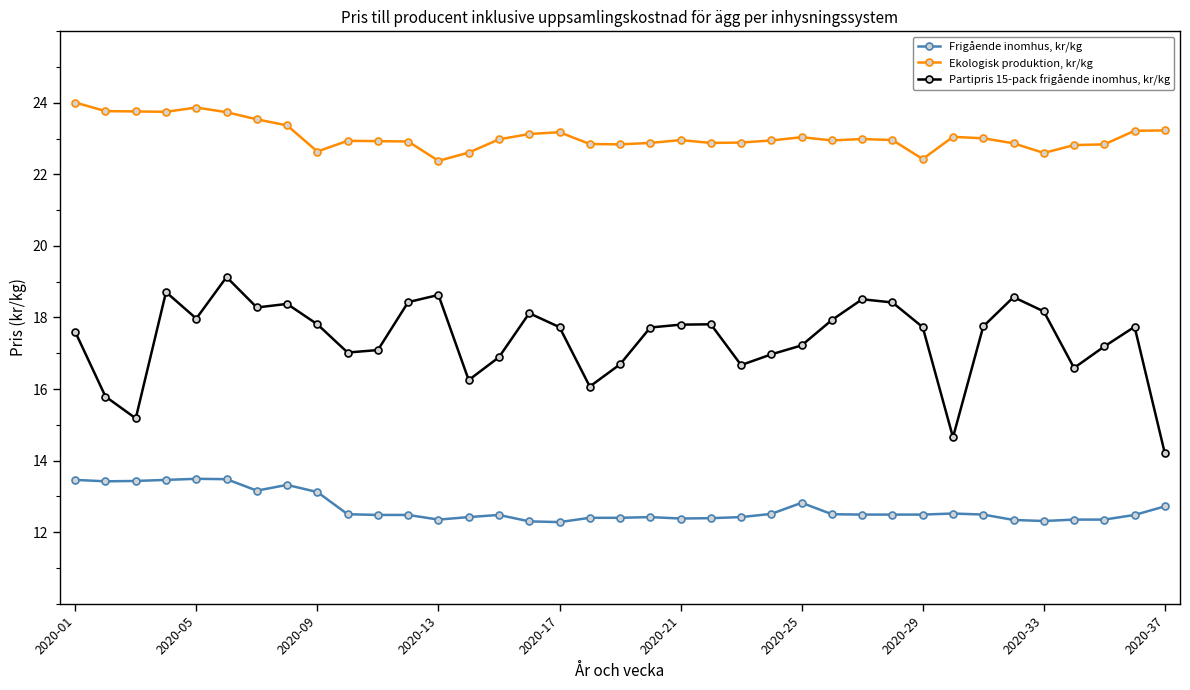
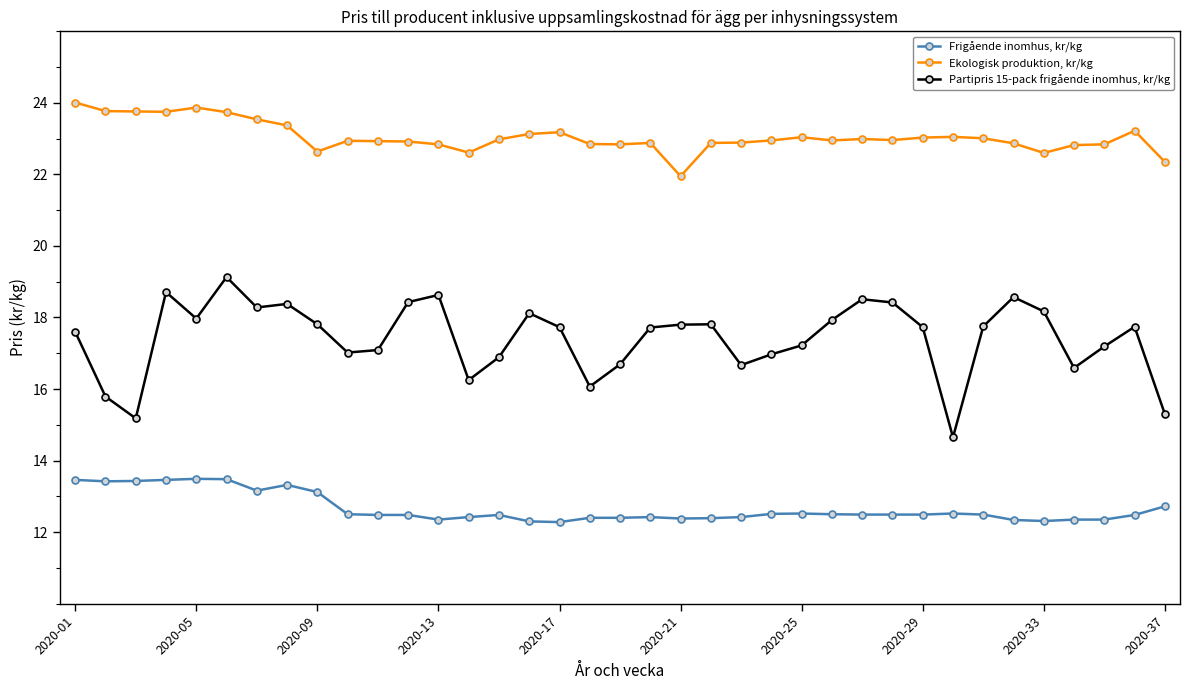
Ekologisk produktion, kr/kg, 2020-13: 22.4 -> 22.8
Ekologisk produktion, kr/kg, 2020-21: 23.0 -> 22.0
Frigående inomhus, kr/kg, 2020-25: 12.8 -> 12.5
Ekologisk produktion, kr/kg, 2020-29: 22.4 -> 23.0
Ekologisk produktion, kr/kg, 2020-37: 23.2 -> 22.4
Partipris 15-pack frigående inomhus, kr/kg, 2020-37: 14.2 -> 15.3
